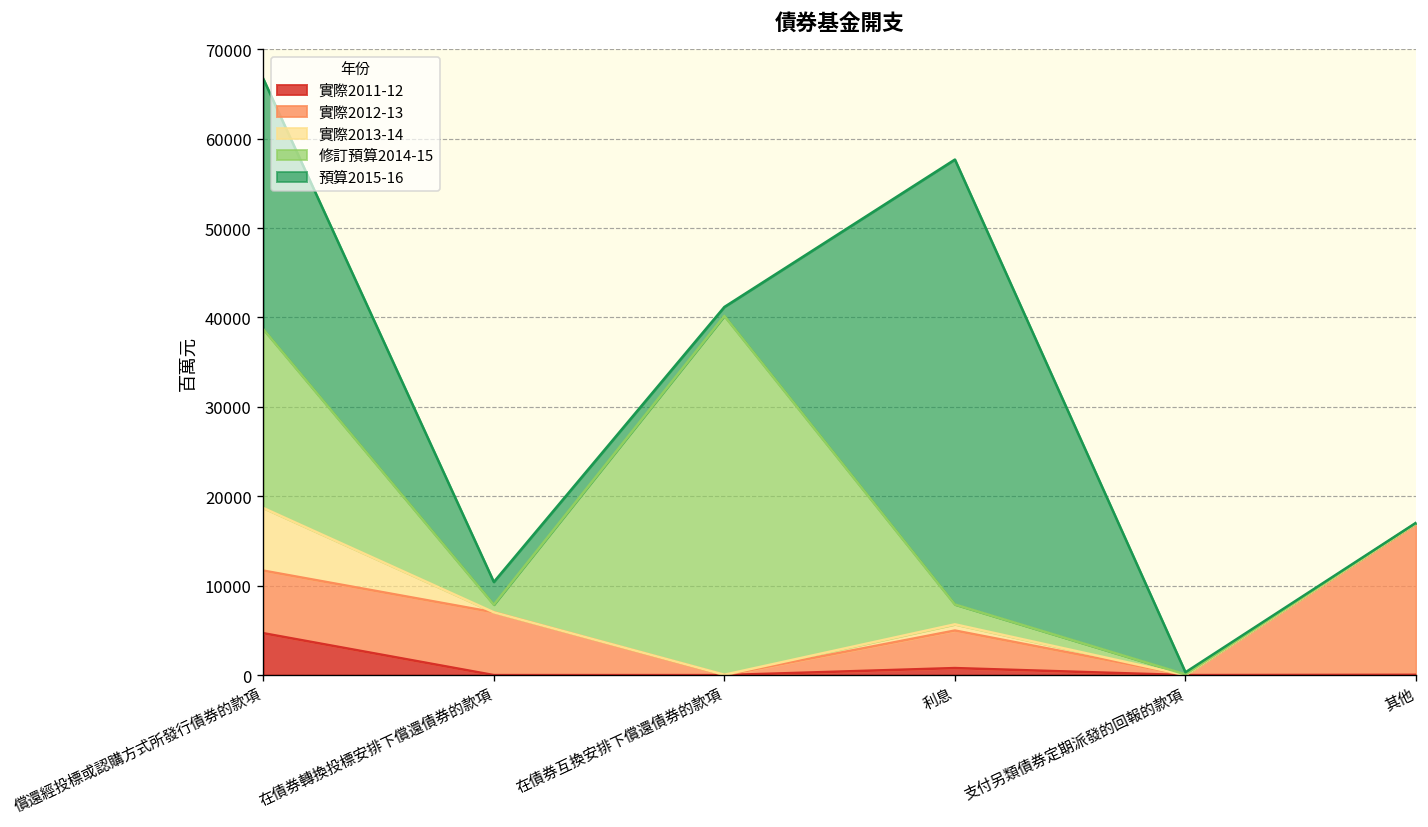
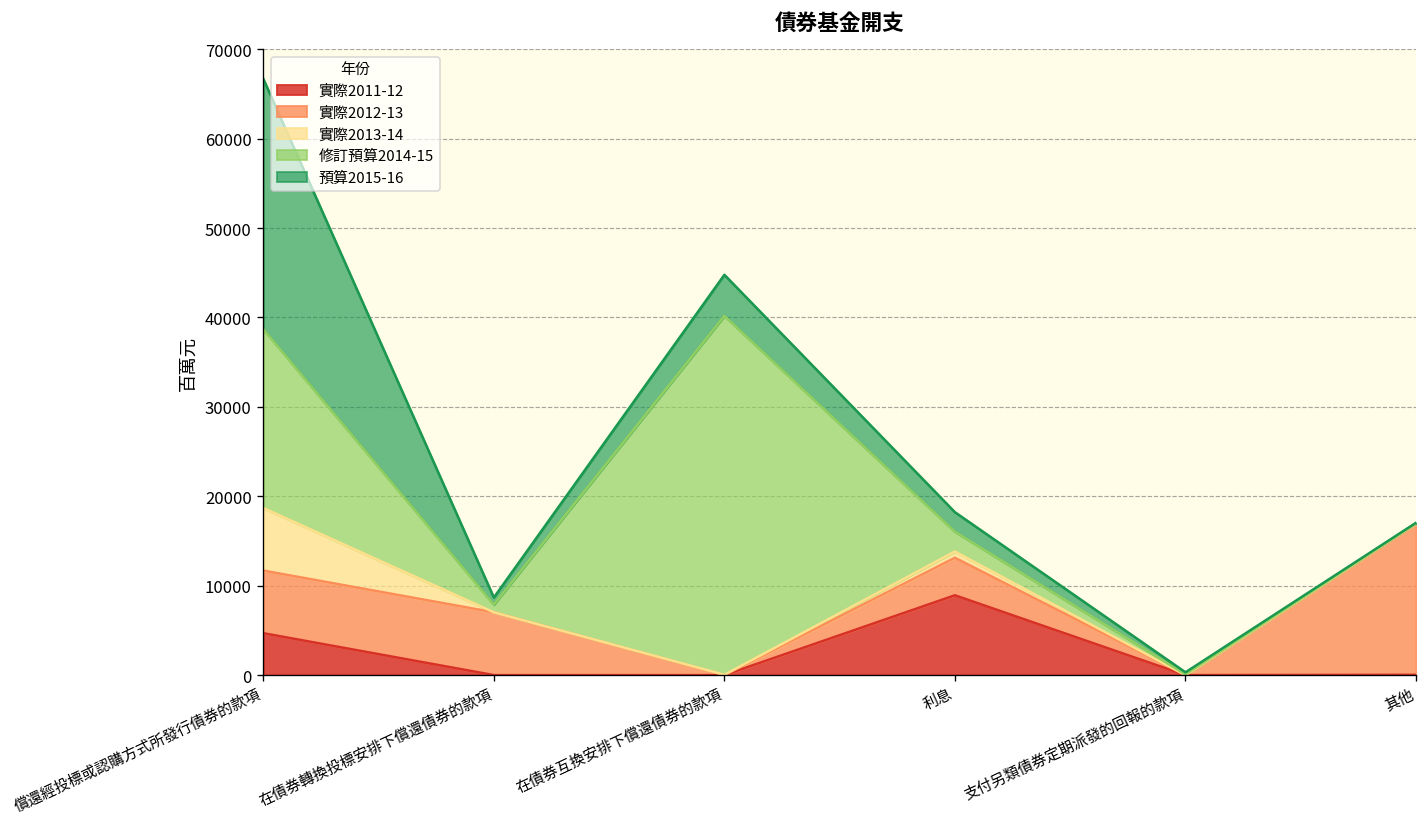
預算2015-16, 在債券轉換投標安排下償還債券的款項: 3000 -> 1000
預算2015-16, 在債券互換安排下償還債券的款項: 1000 -> 5000
實際2011-12, 利息: 1000 -> 9000
預算2015-16, 利息: 50000 -> 2000
